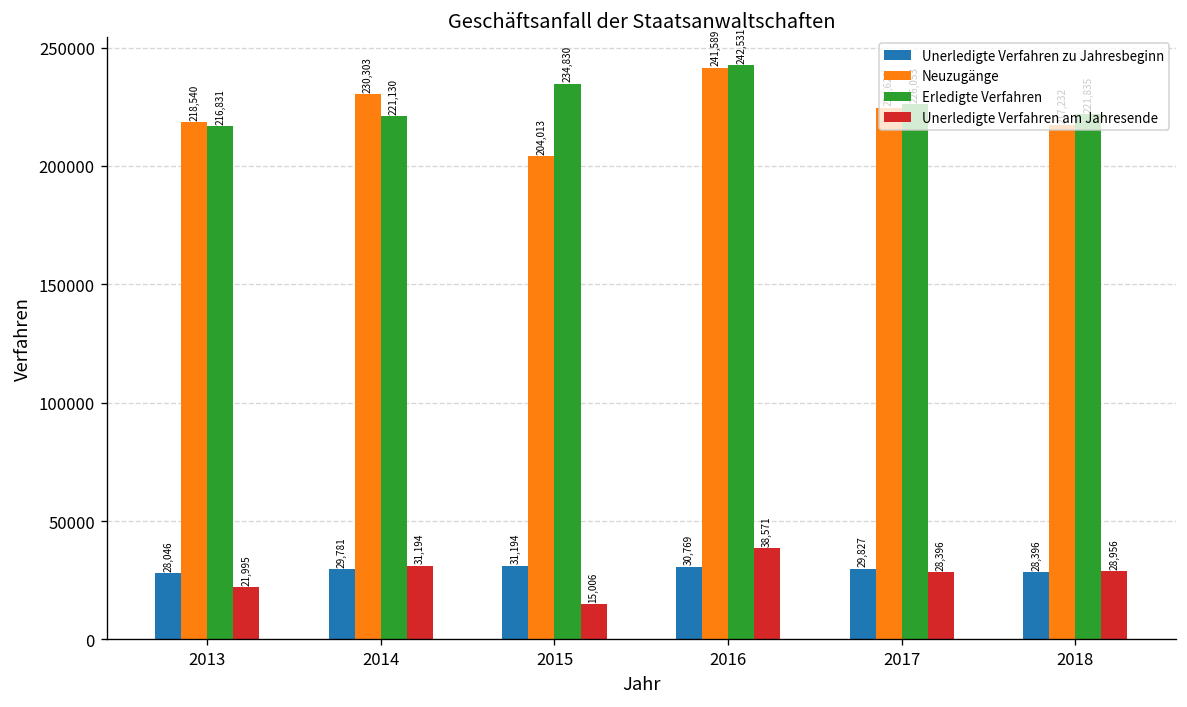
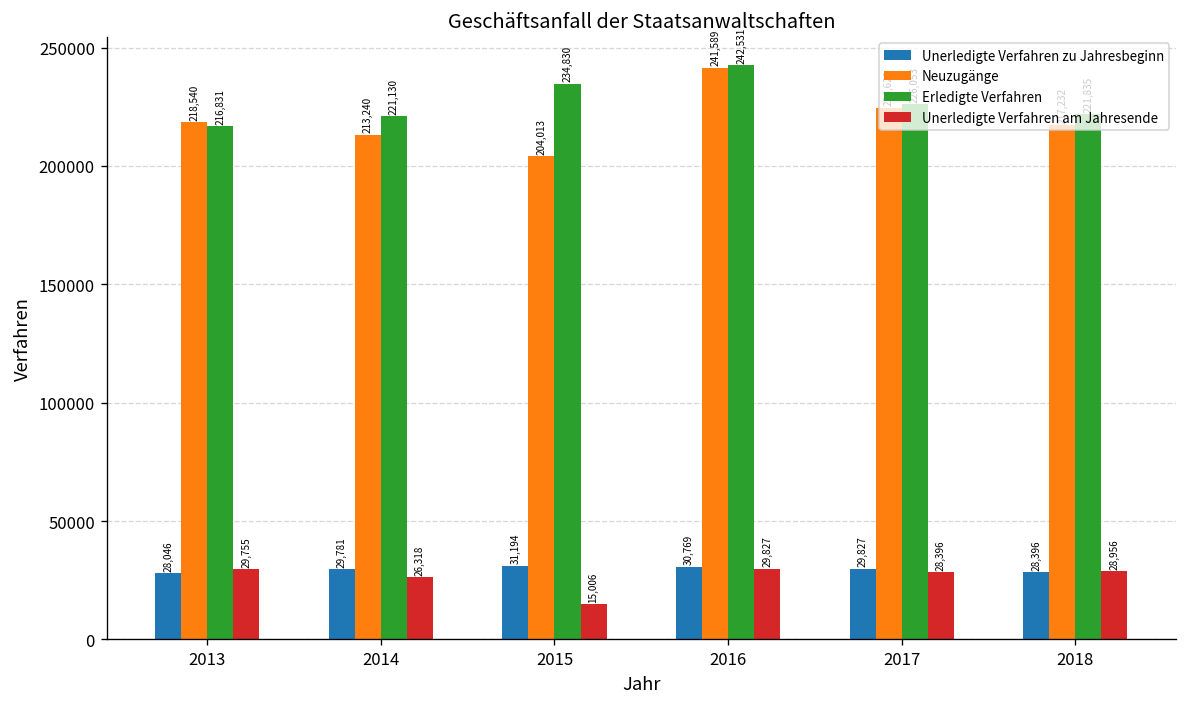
Unerledigte Verfahren am Jahresende, 2013: 21,995 -> 29,755
Neuzugänge, 2014: 230,303 -> 213,240
Unerledigte Verfahren am Jahresende, 2014: 31,194 -> 26,318
Unerledigte Verfahren am Jahresende, 2016: 38,571 -> 29,827
